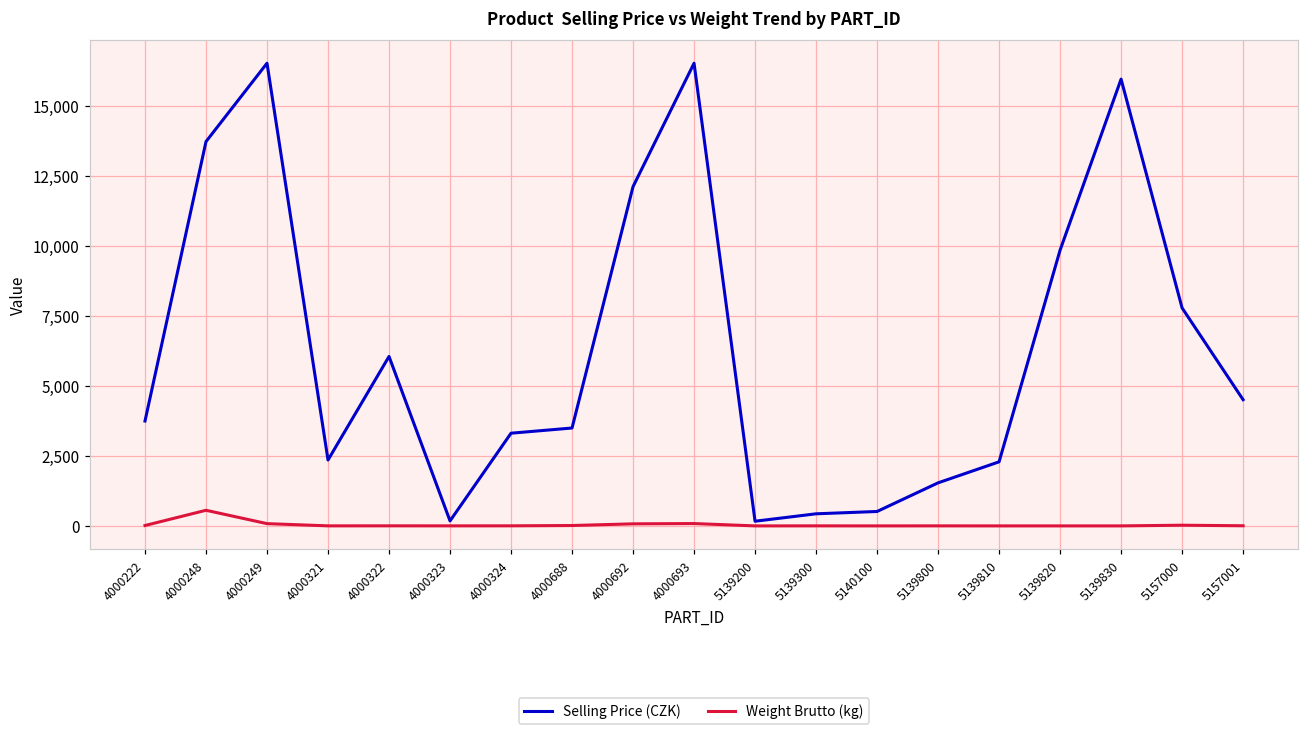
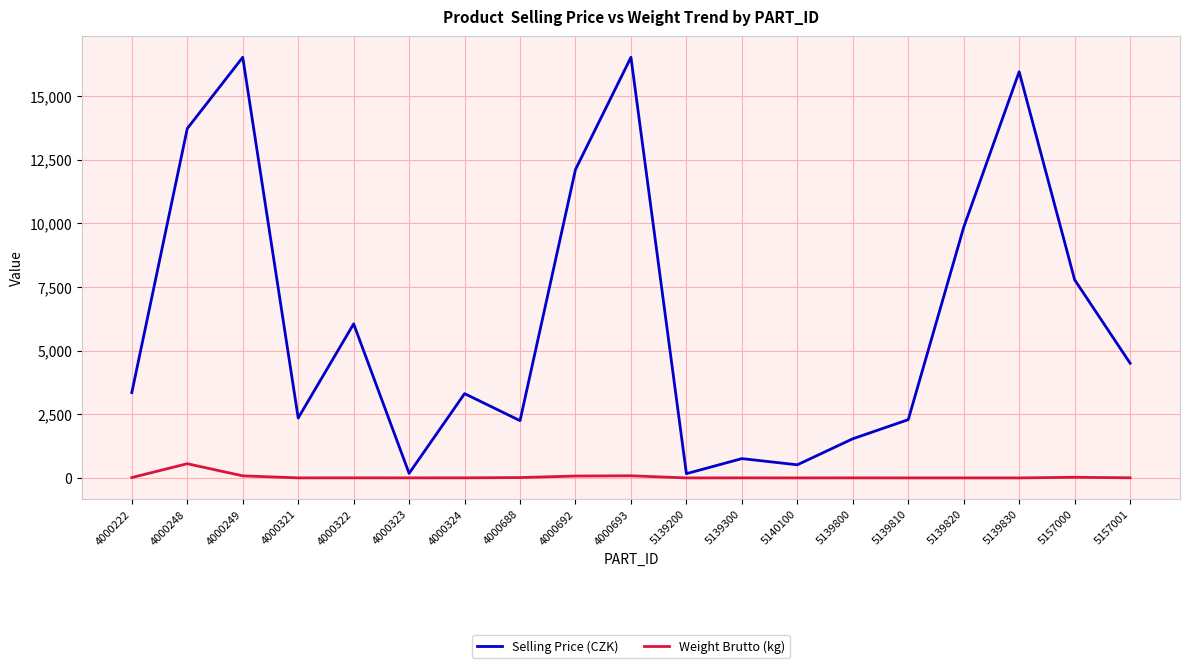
Selling Price (CZK), 4000222: 3,700 -> 3,400
Selling Price (CZK), 4000688: 3,500 -> 2,200
Selling Price (CZK), 5139300: 400 -> 800
